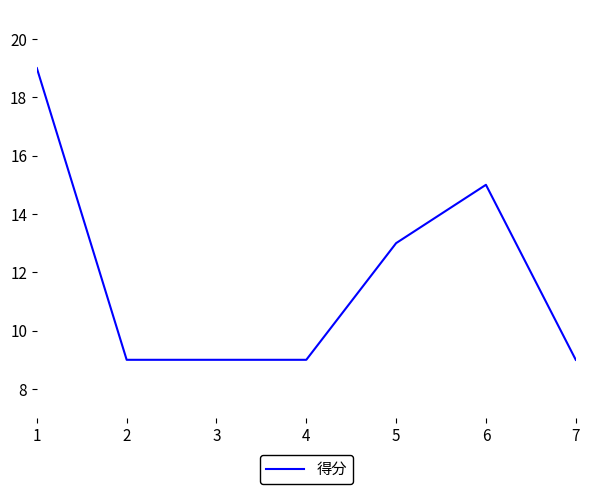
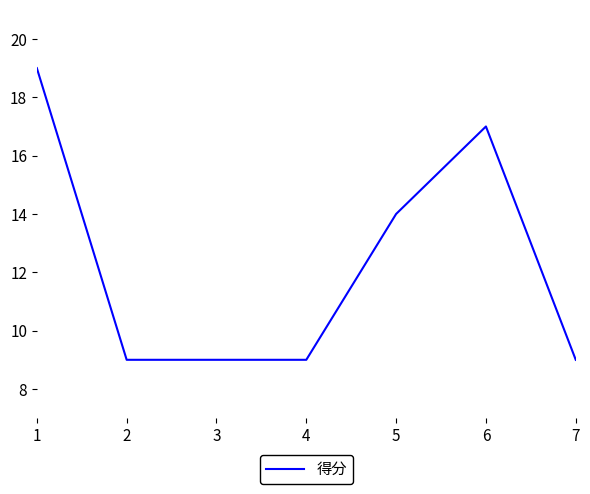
5: 13 -> 14
6: 15 -> 17
